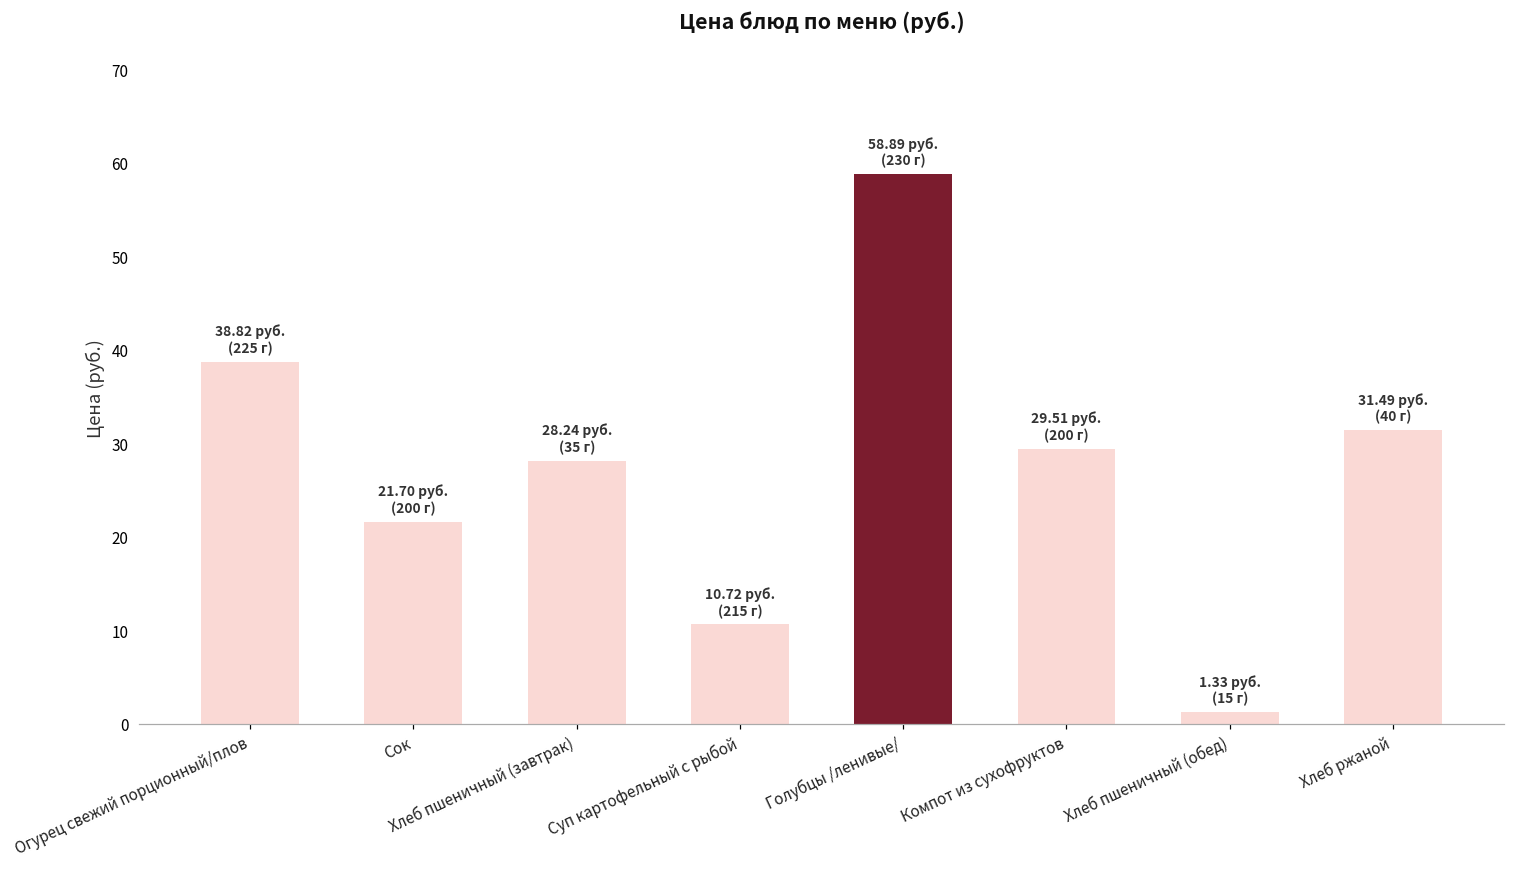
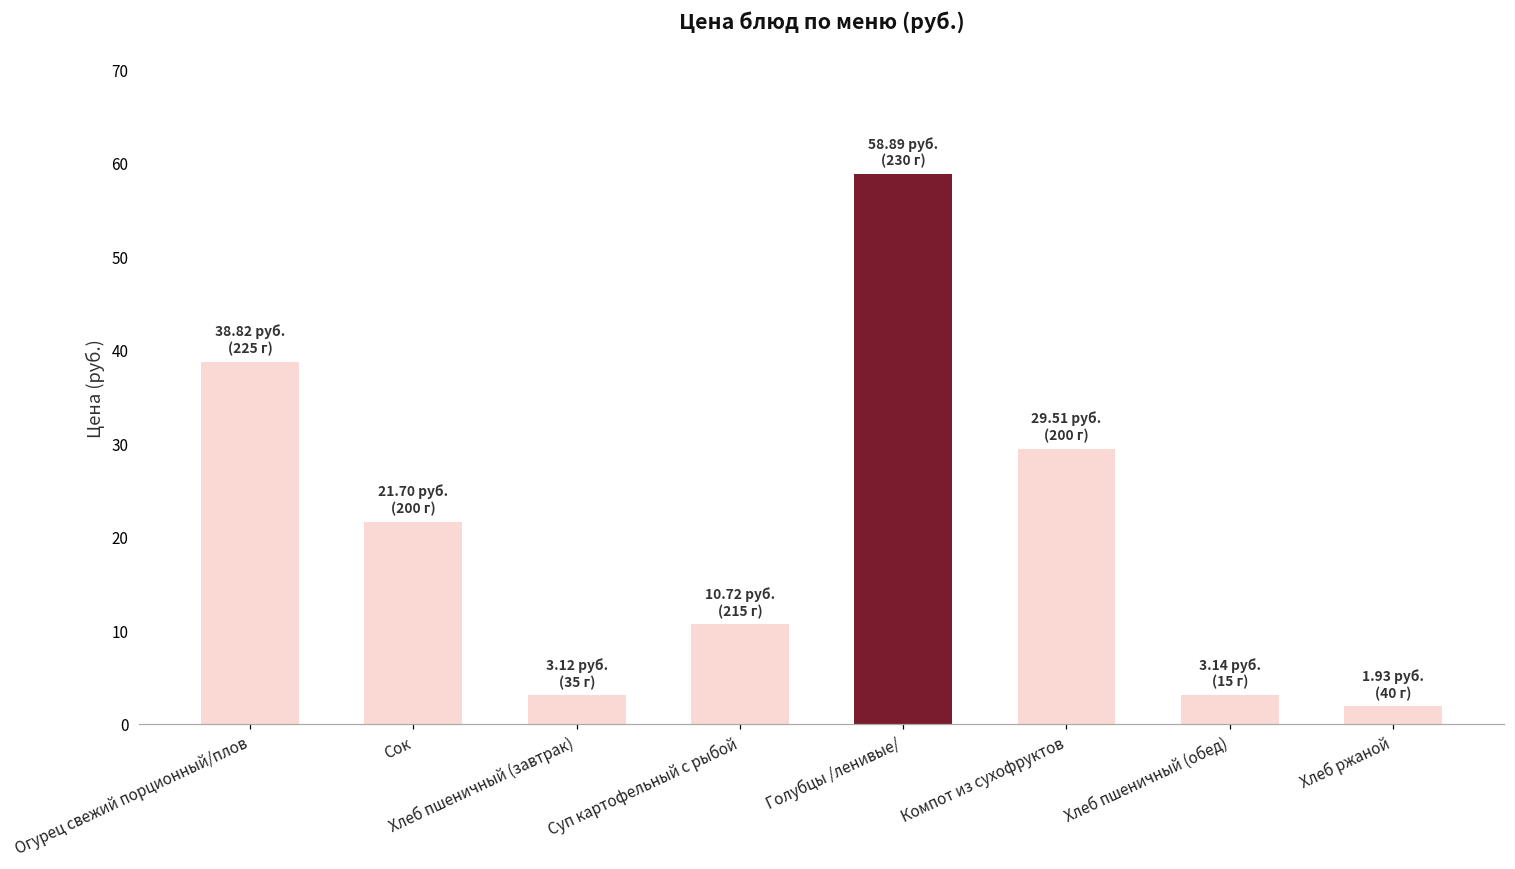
Хлеб пшеничный (завтрак): 28.24 -> 3.12
Хлеб пшеничный (обед): 1.33 -> 3.14
Хлеб ржаной: 31.49 -> 1.93
